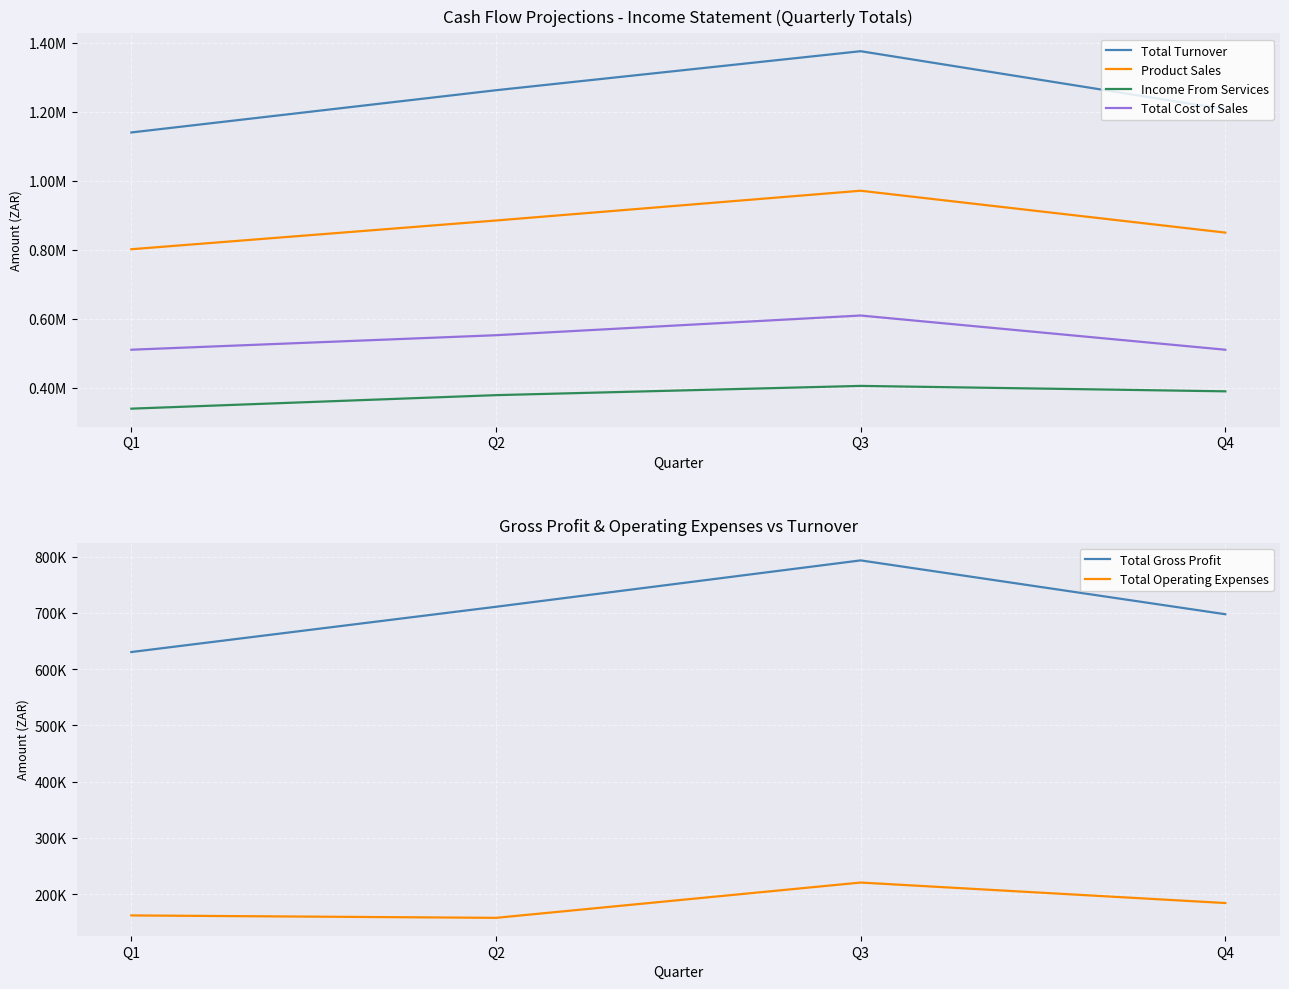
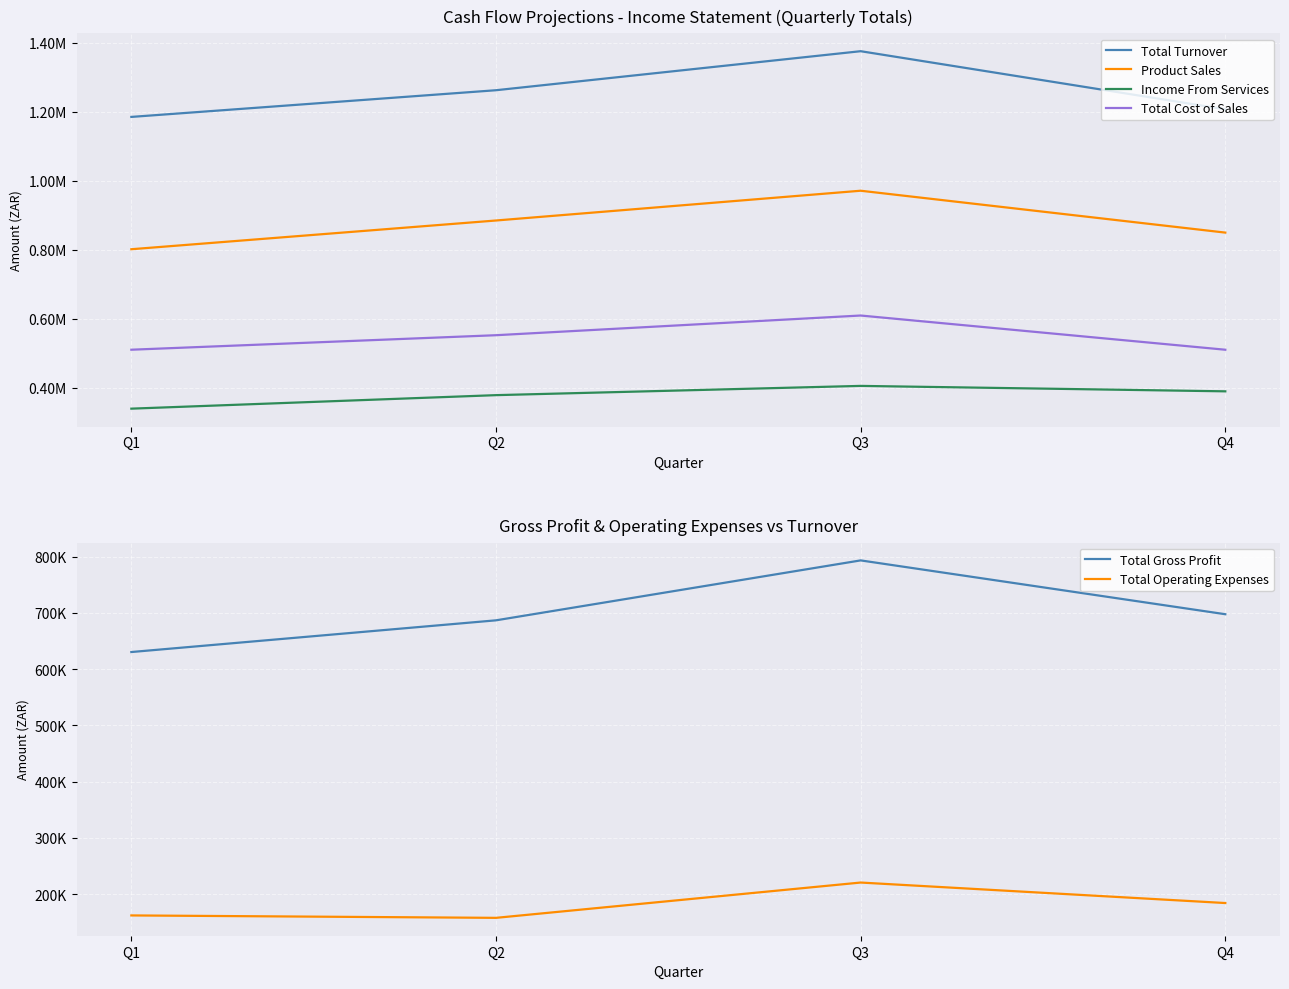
Cash Flow Projections - Income Statement (Quarterly Totals), Total Turnover, Q1: 1140000 -> 1190000
Gross Profit & Operating Expenses vs Turnover, Total Gross Profit, Q2: 710000 -> 690000
